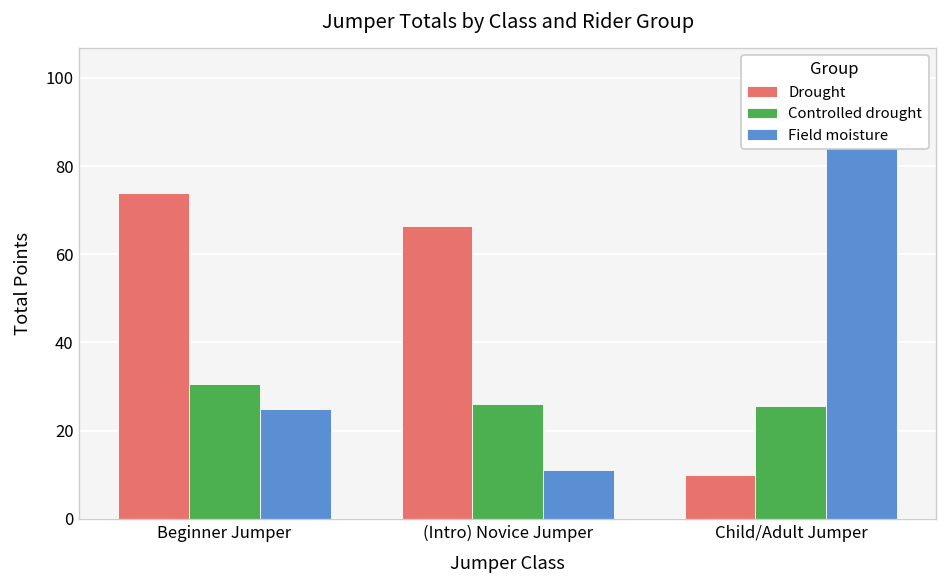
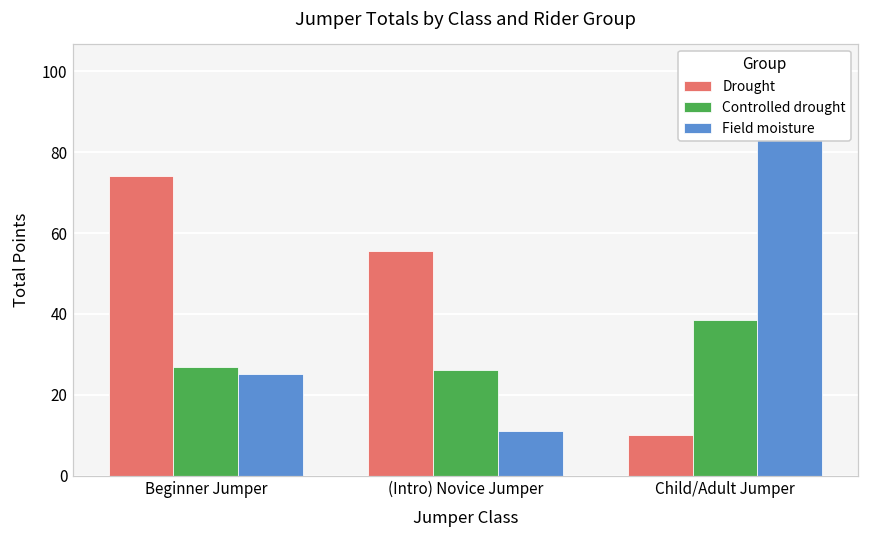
Controlled drought, Beginner Jumper: 31 -> 27
Drought, (Intro) Novice Jumper: 67 -> 56
Controlled drought, Child/Adult Jumper: 26 -> 39
